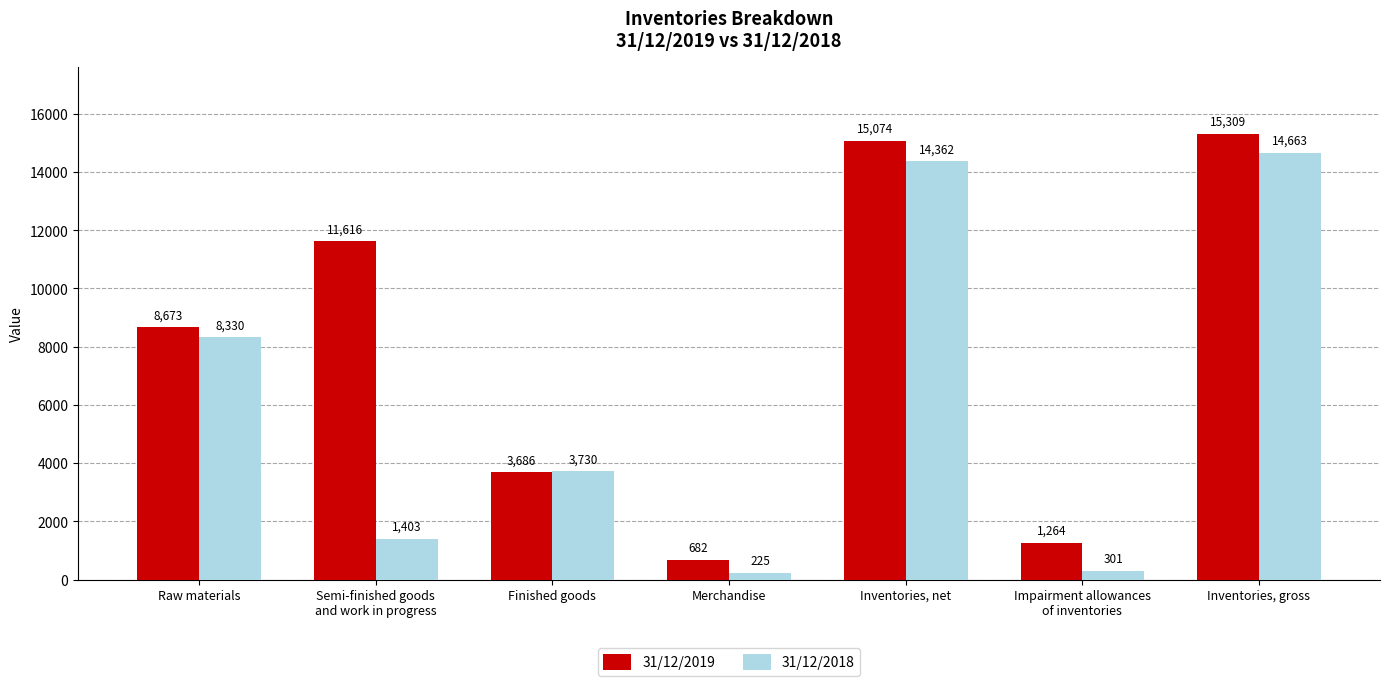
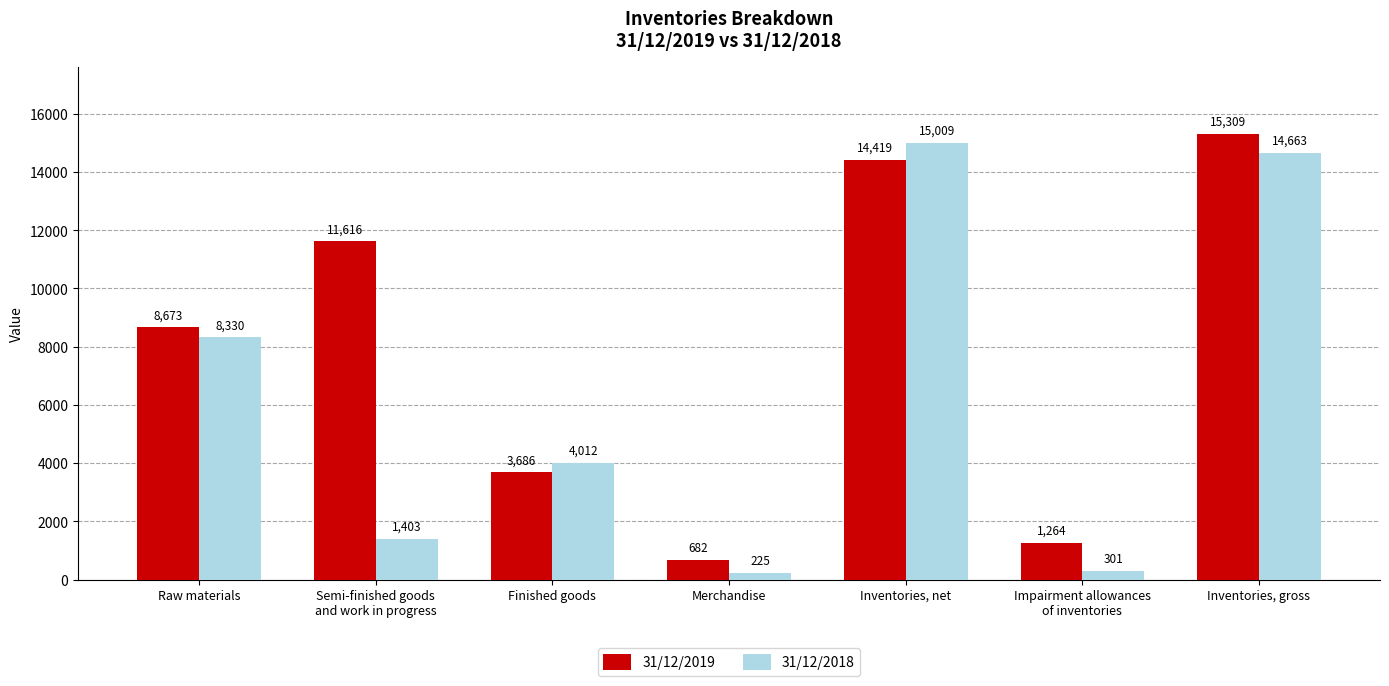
31/12/2018, Finished goods: 3,730 -> 4,012
31/12/2019, Inventories, net: 15,074 -> 14,419
31/12/2018, Inventories, net: 14,362 -> 15,009
